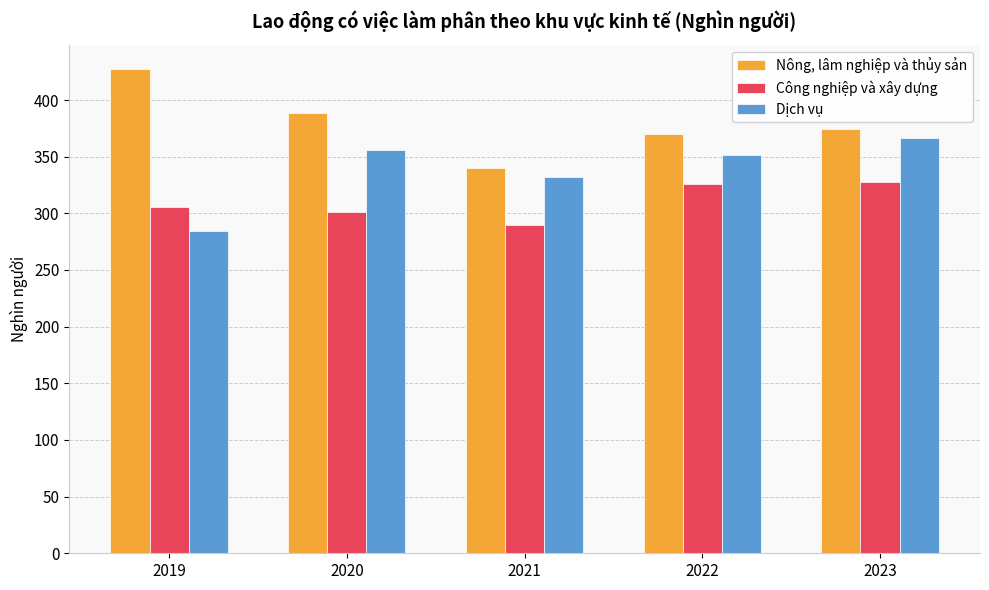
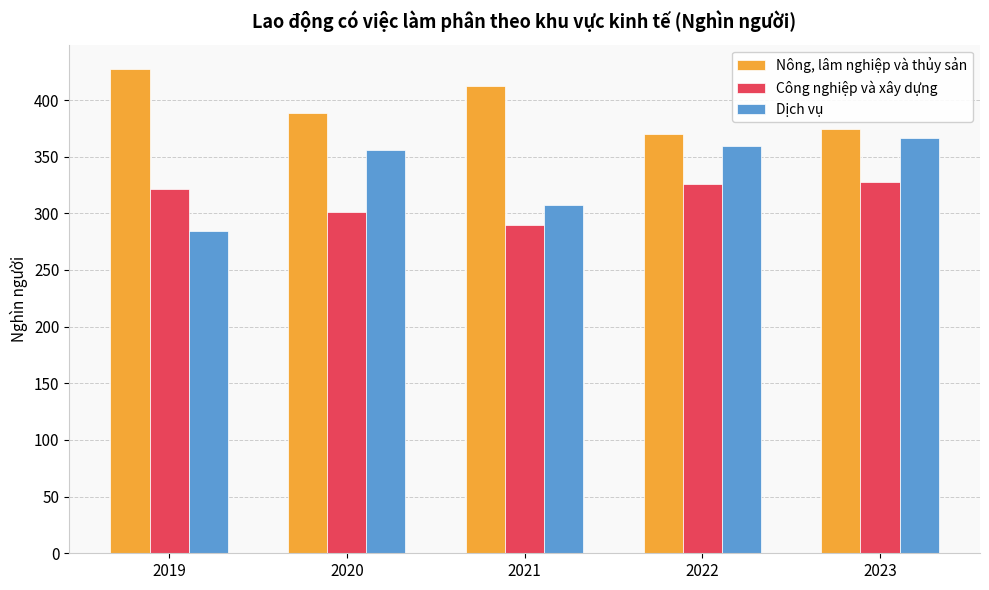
Công nghiệp và xây dựng, 2019: 305 -> 322
Nông, lâm nghiệp và thủy sản, 2021: 340 -> 413
Dịch vụ, 2021: 332 -> 308
Dịch vụ, 2022: 351 -> 360
